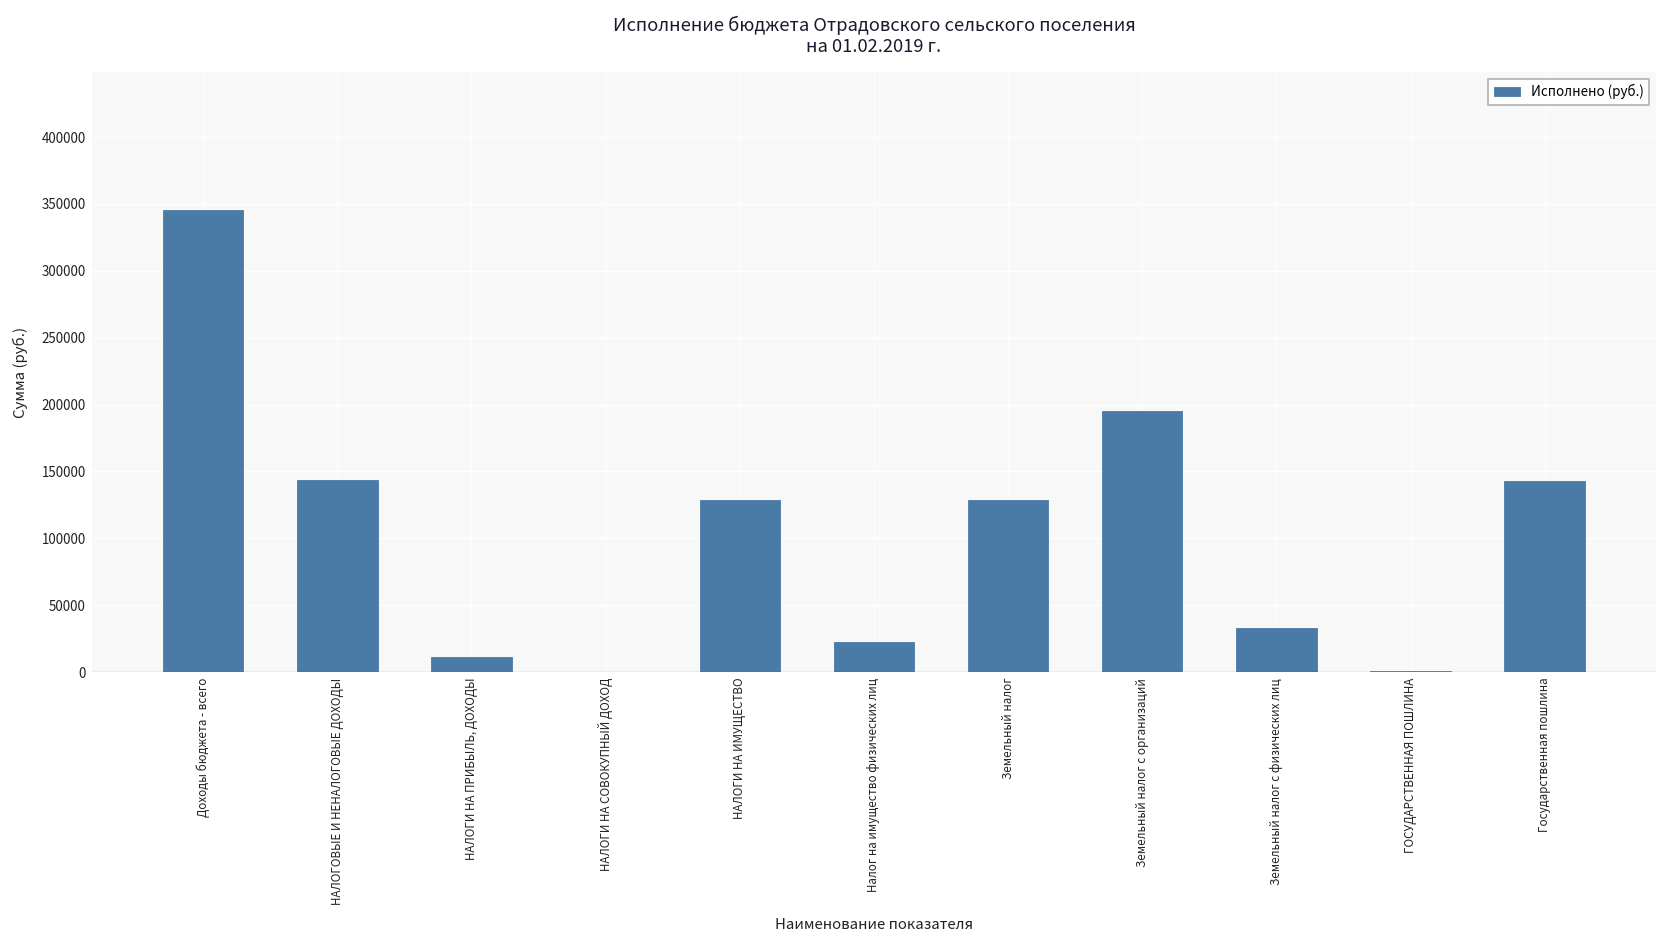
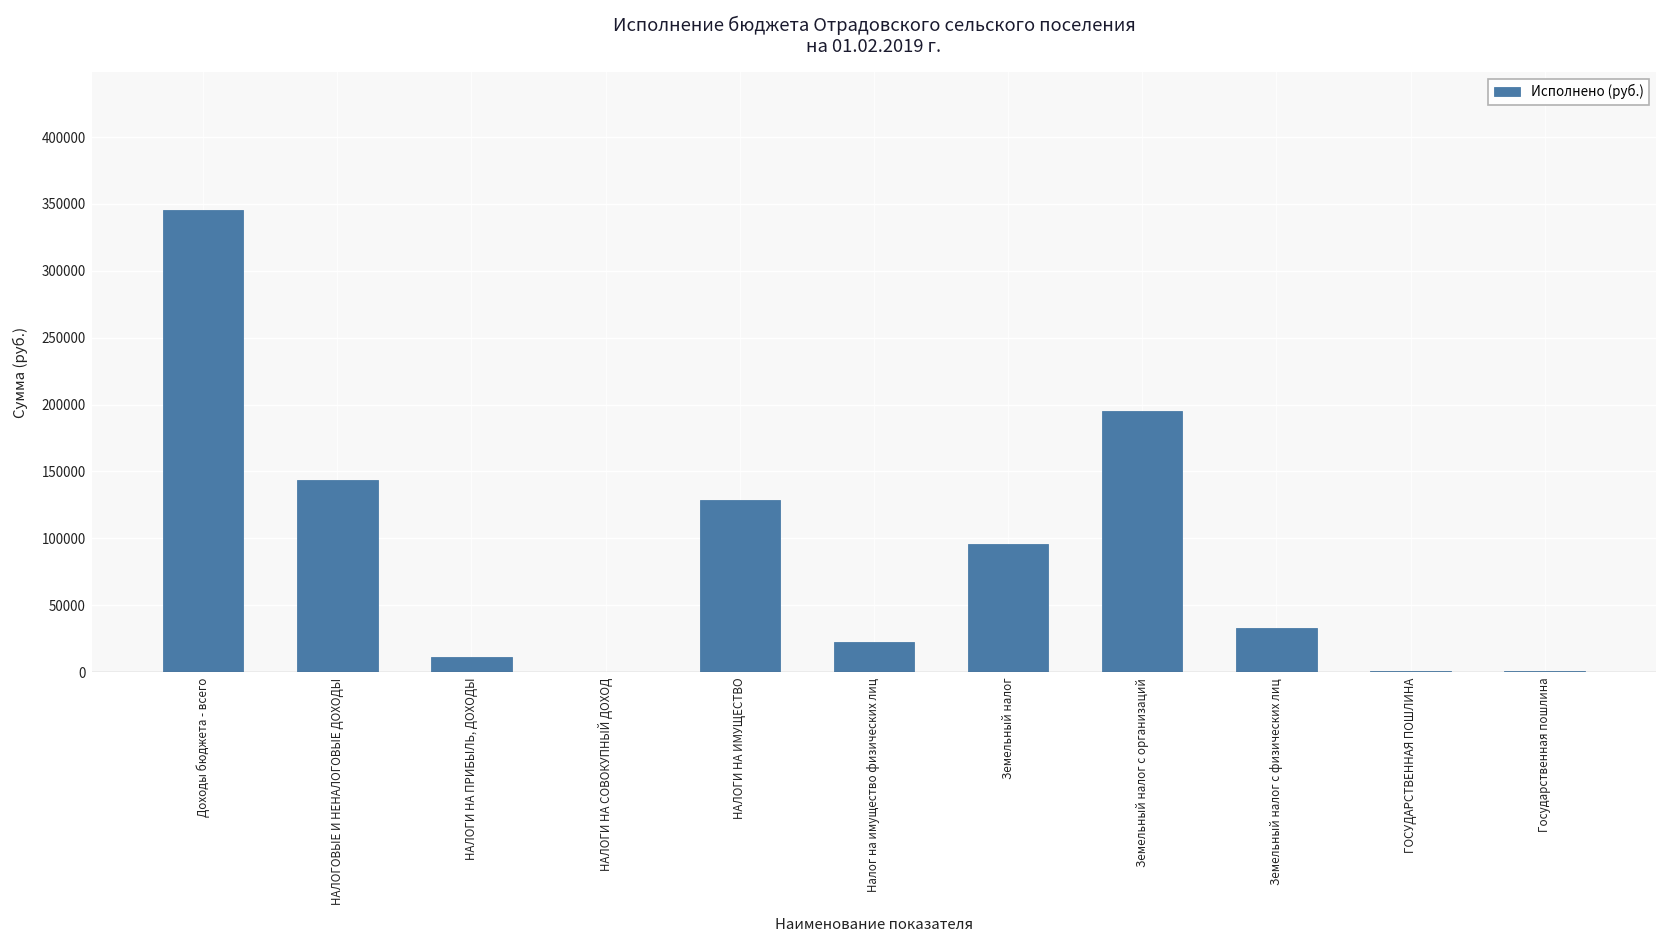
Земельный налог: 129000 -> 96000
Государственная пошлина: 143000 -> 0
